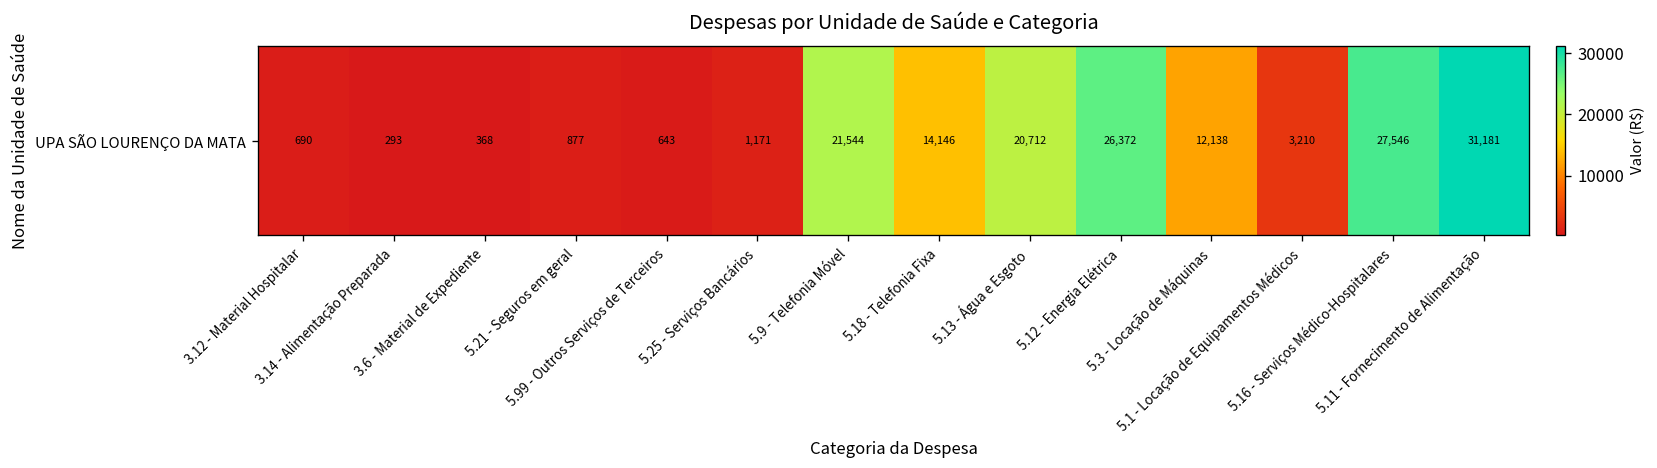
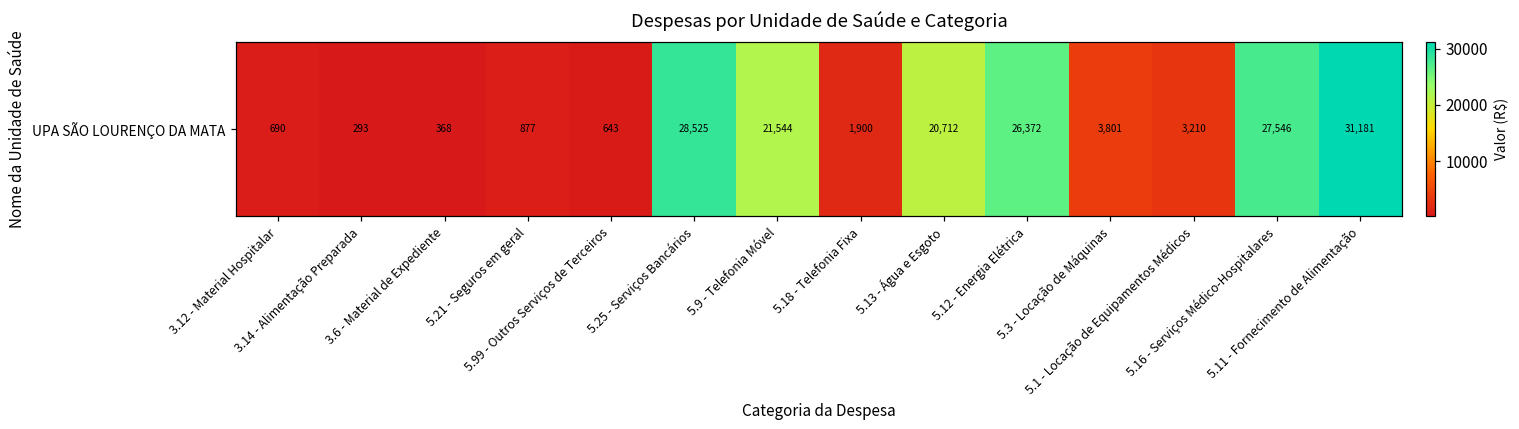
UPA SÃO LOURENÇO DA MATA, 5.25 - Serviços Bancários: 1,171 -> 28,525
UPA SÃO LOURENÇO DA MATA, 5.18 - Telefonia Fixa: 14,146 -> 1,900
UPA SÃO LOURENÇO DA MATA, 5.3 - Locação de Máquinas: 12,138 -> 3,801
